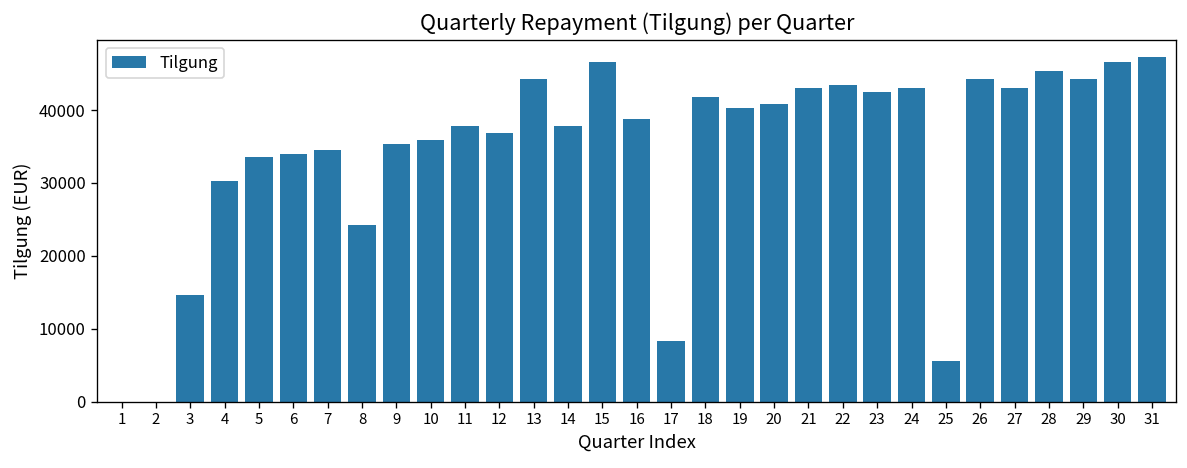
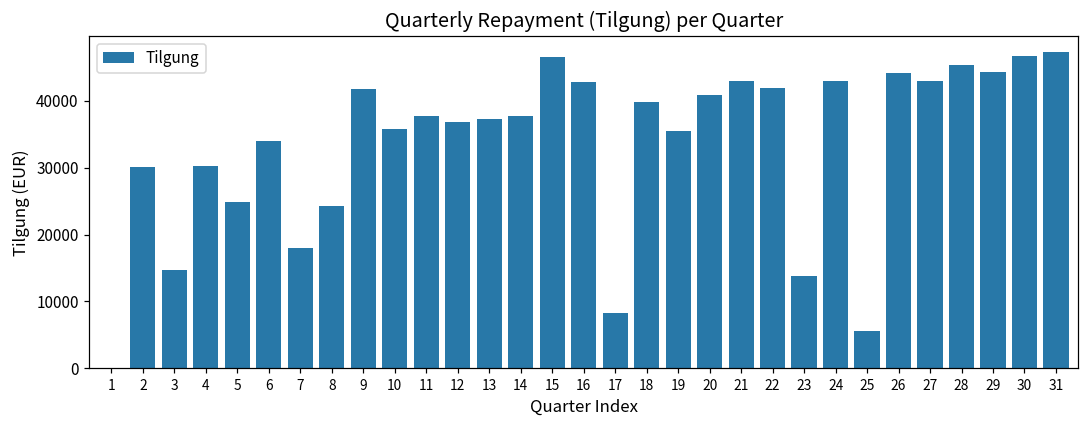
2: 0 -> 30000
5: 34000 -> 25000
7: 34000 -> 18000
9: 35000 -> 42000
13: 44000 -> 37000
16: 39000 -> 43000
18: 42000 -> 40000
19: 40000 -> 35000
22: 43000 -> 42000
23: 42000 -> 14000
